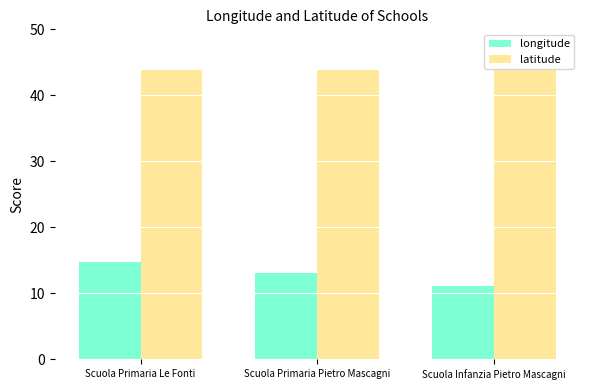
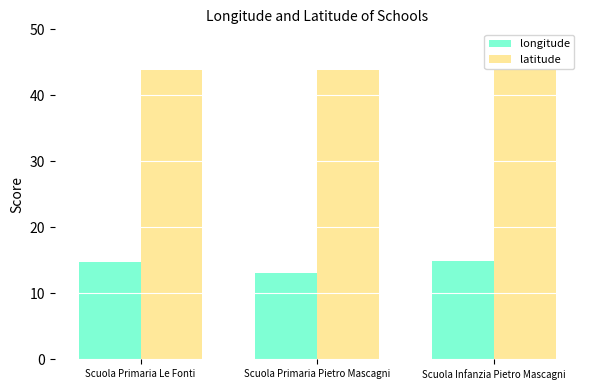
longitude, Scuola Infanzia Pietro Mascagni: 11 -> 15
